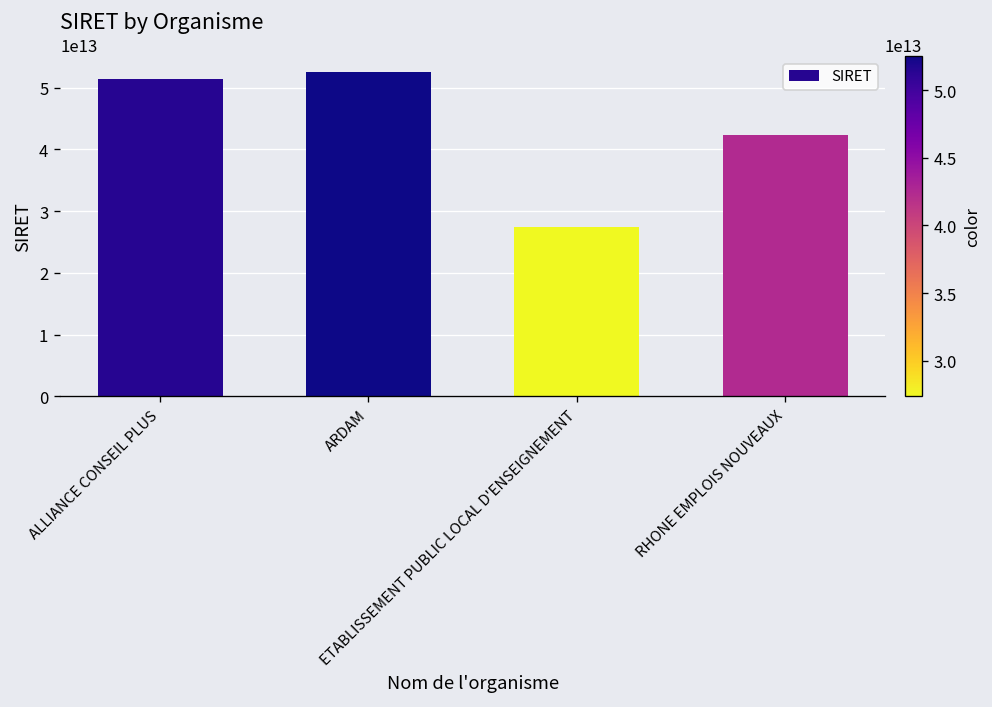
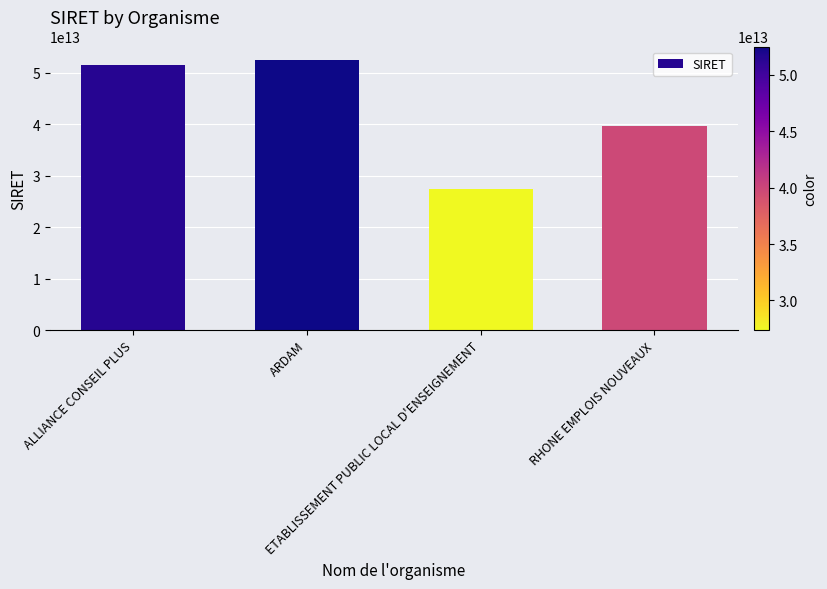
RHONE EMPLOIS NOUVEAUX: 42000000000000 -> 40000000000000
